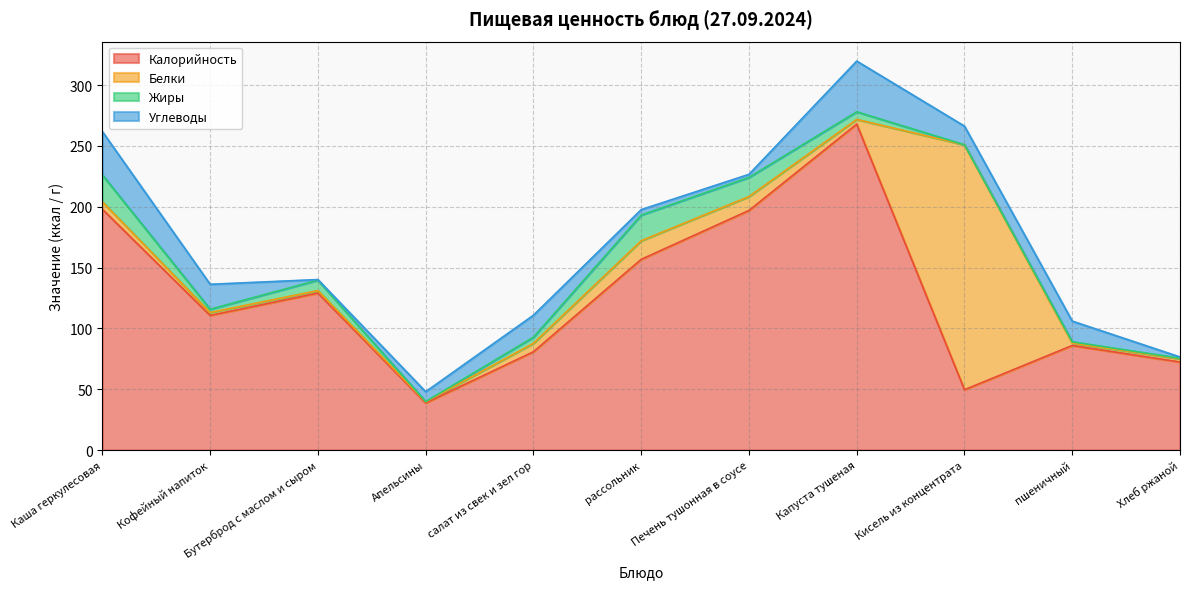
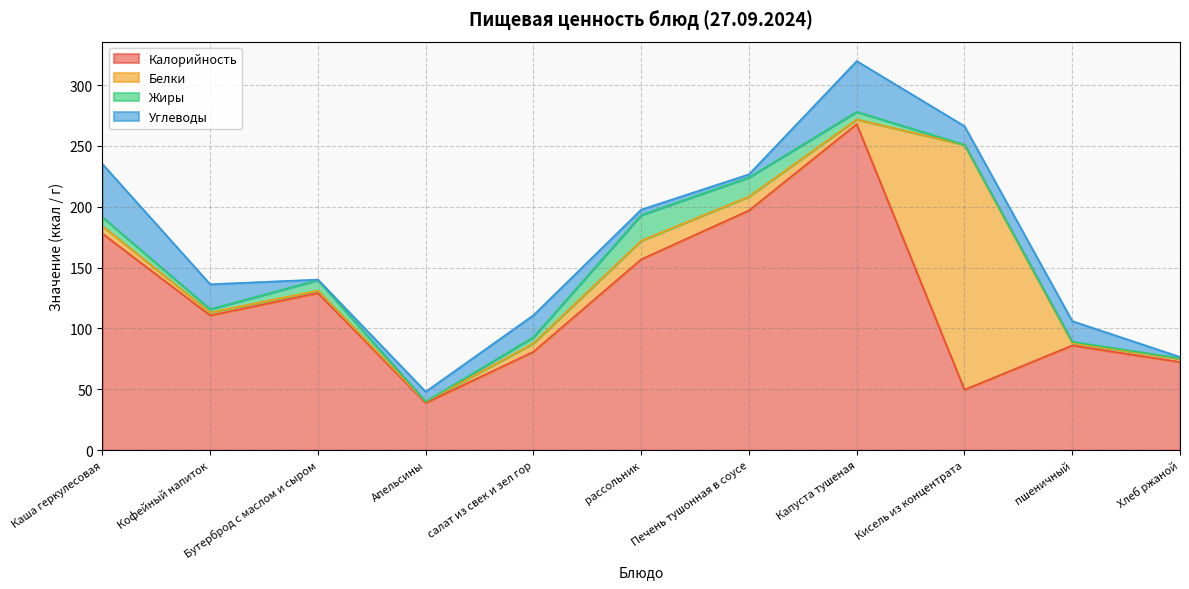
Калорийность, Каша геркулесовая: 198 -> 178
Жиры, Каша геркулесовая: 22 -> 7
Углеводы, Каша геркулесовая: 36 -> 44
